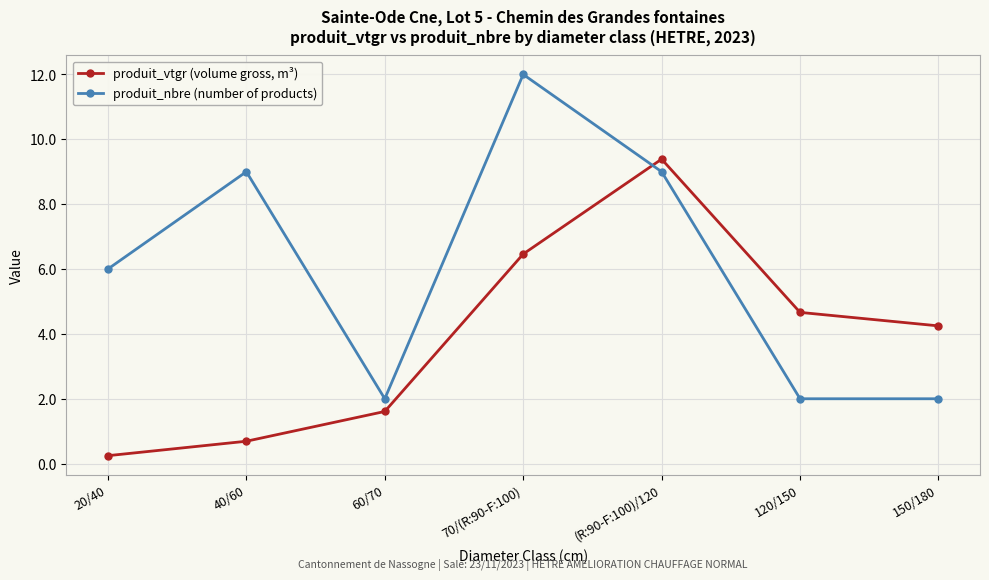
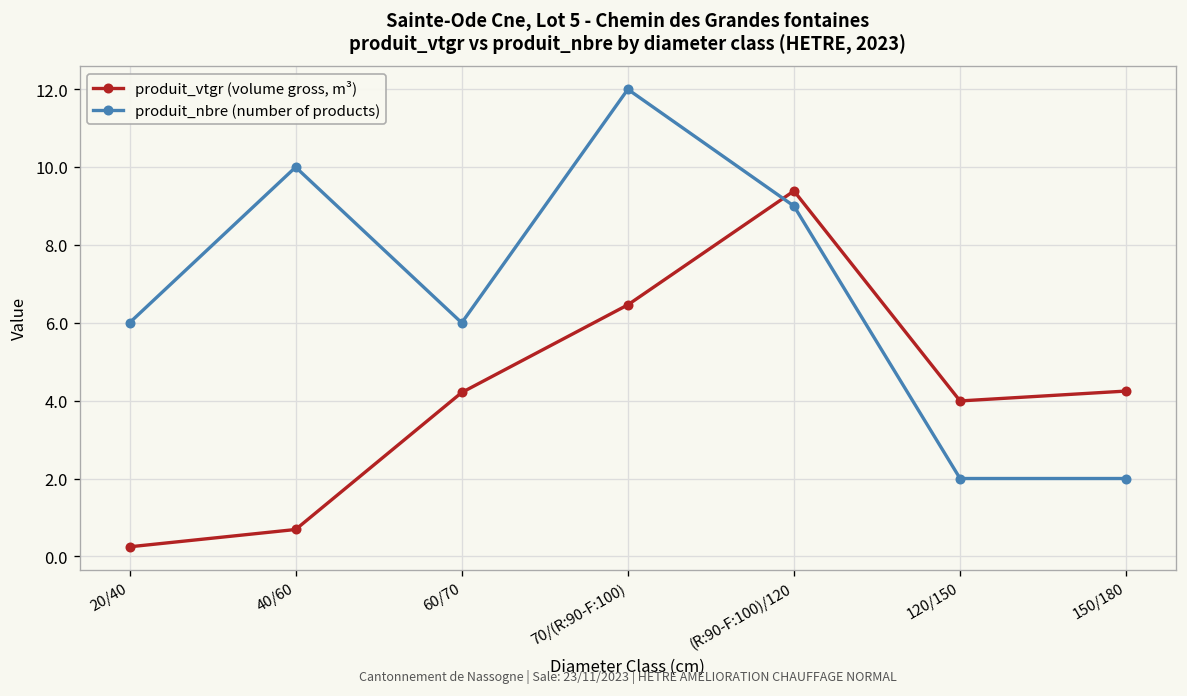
produit_nbre (number of products), 40/60: 9 -> 10
produit_vtgr (volume gross, m³), 60/70: 1.6 -> 4.2
produit_nbre (number of products), 60/70: 2 -> 6
produit_vtgr (volume gross, m³), 120/150: 4.7 -> 4.0
